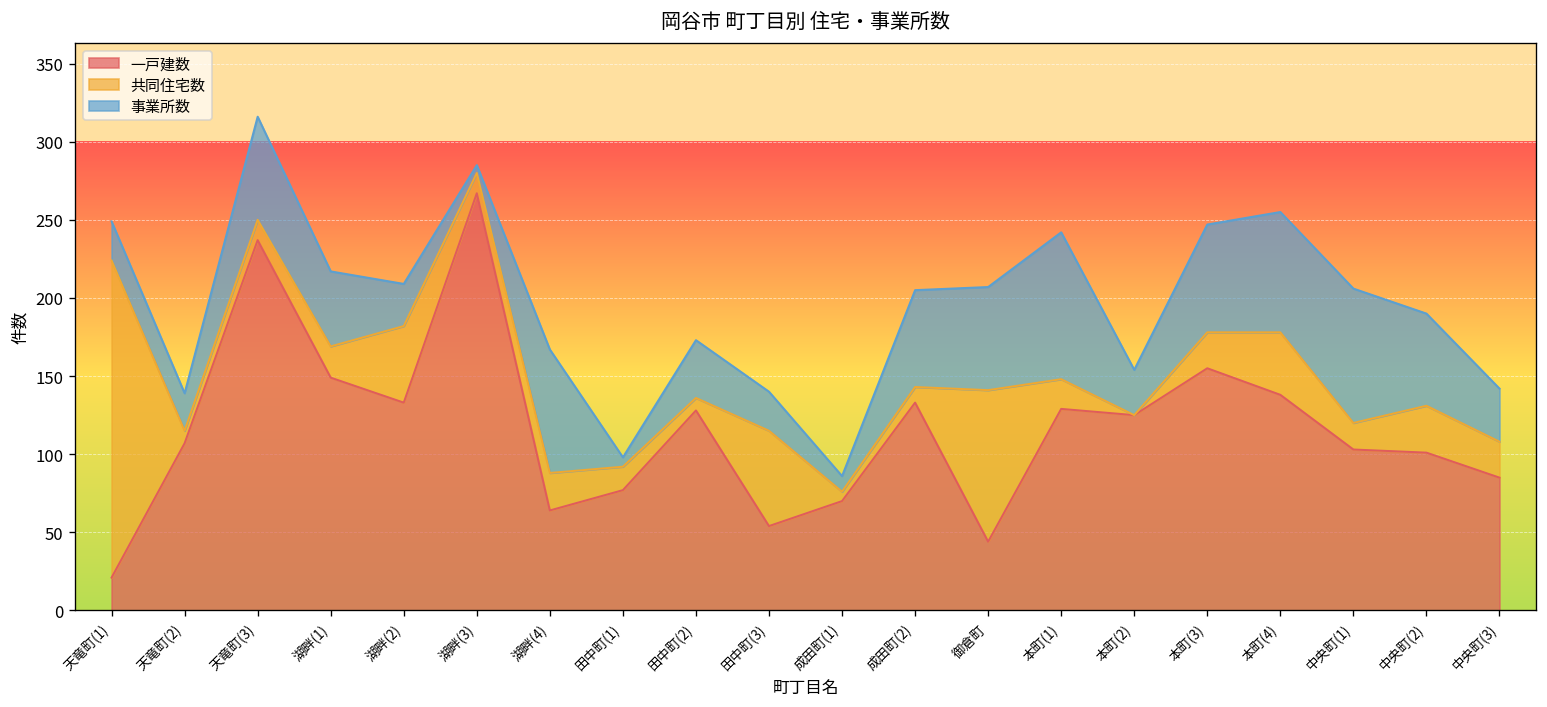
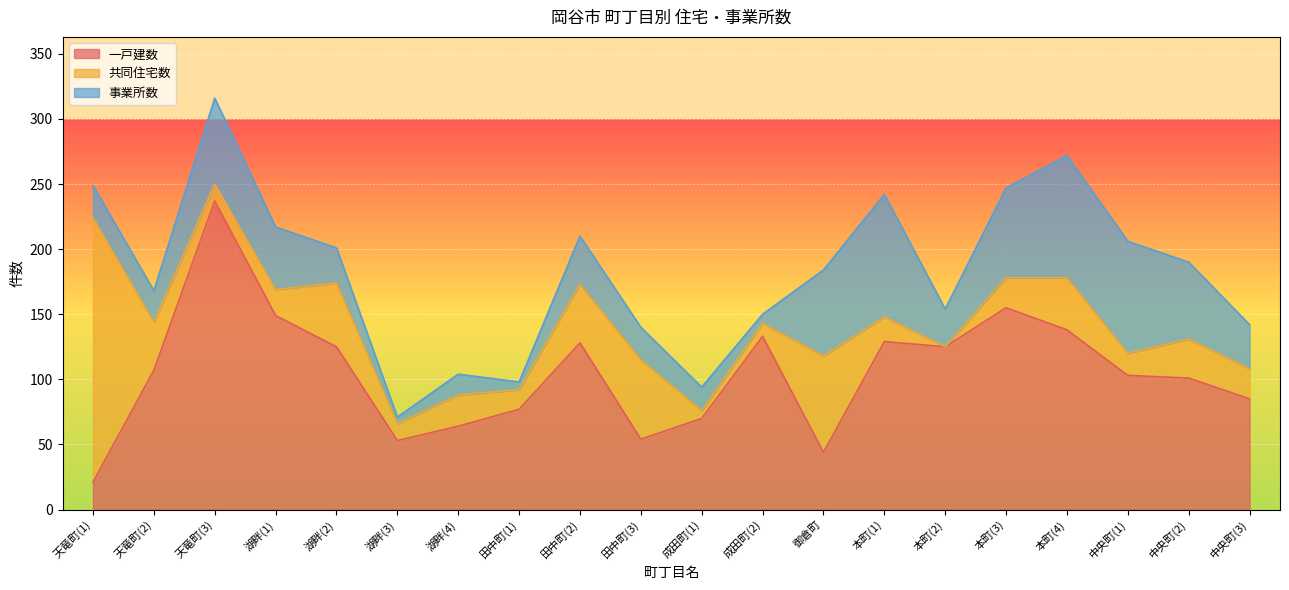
共同住宅数, 天竜町(2): 8 -> 37
一戸建数, 湖畔(2): 133 -> 125
一戸建数, 湖畔(3): 267 -> 53
事業所数, 湖畔(4): 79 -> 16
共同住宅数, 田中町(2): 8 -> 45
事業所数, 成田町(1): 10 -> 18
事業所数, 成田町(2): 62 -> 7
共同住宅数, 御倉町: 97 -> 74
事業所数, 本町(4): 77 -> 94
